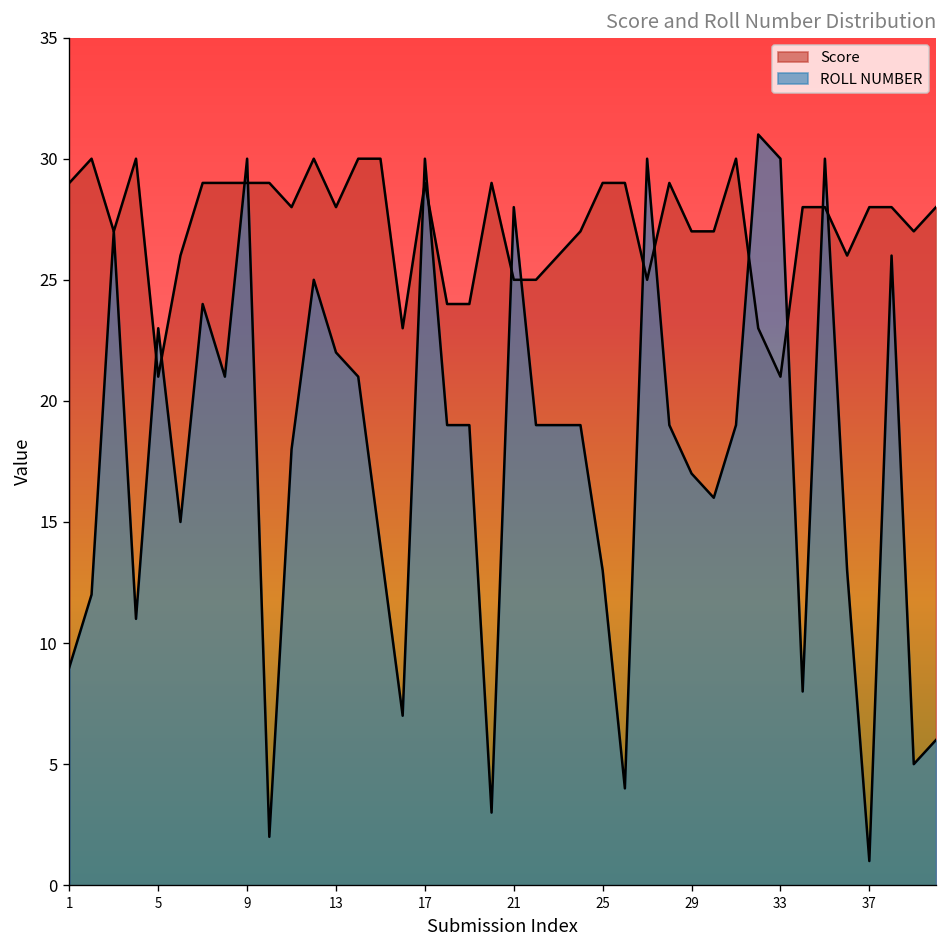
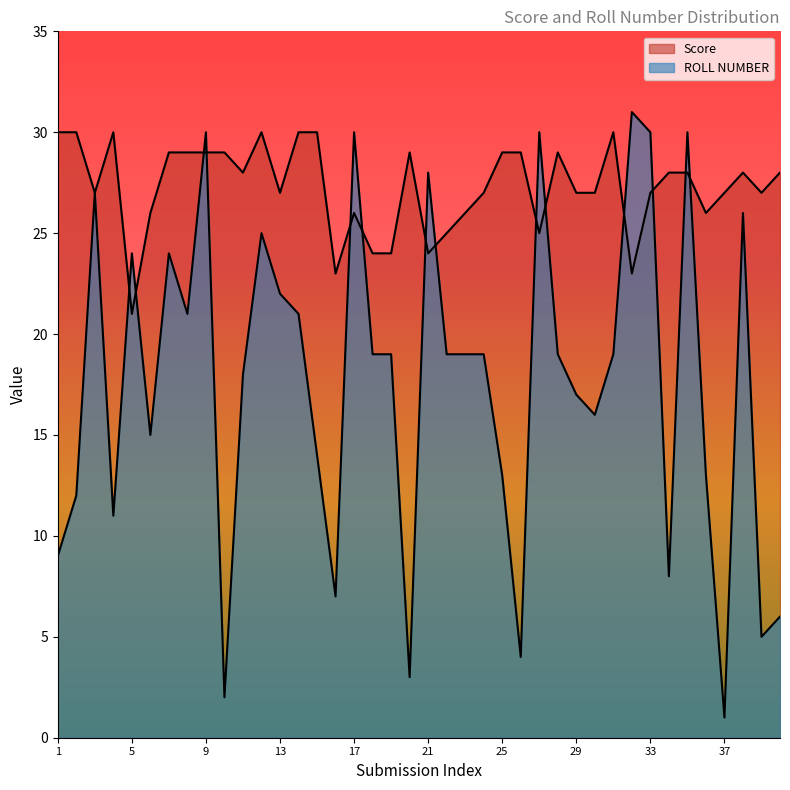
Score, 1: 29 -> 30
ROLL NUMBER, 5: 23 -> 24
Score, 13: 28 -> 27
Score, 17: 29 -> 26
Score, 21: 25 -> 24
Score, 33: 21 -> 27
Score, 37: 28 -> 27
